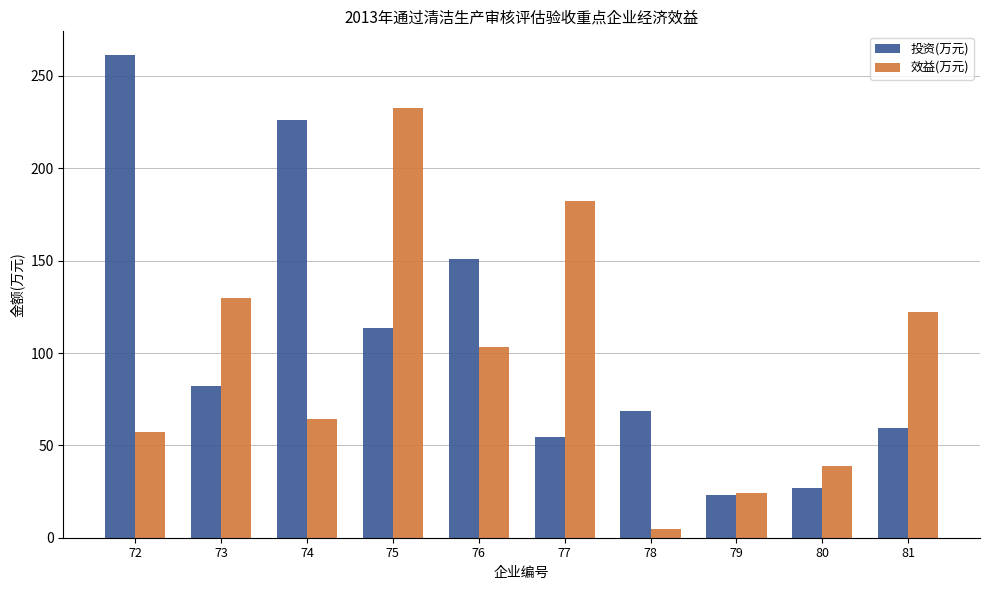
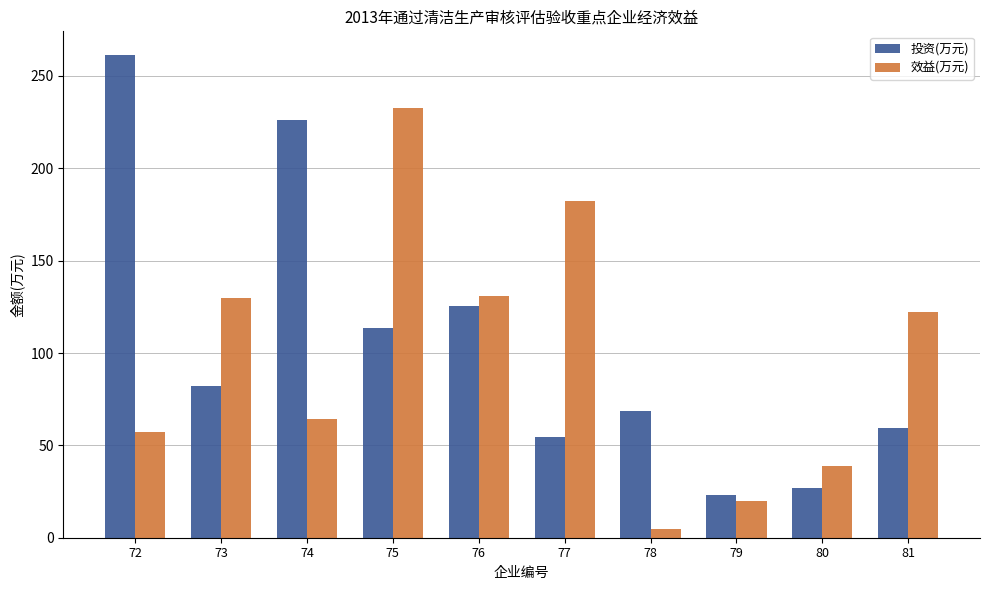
投资(万元), 76: 151 -> 126
效益(万元), 76: 103 -> 131
效益(万元), 79: 24 -> 20
